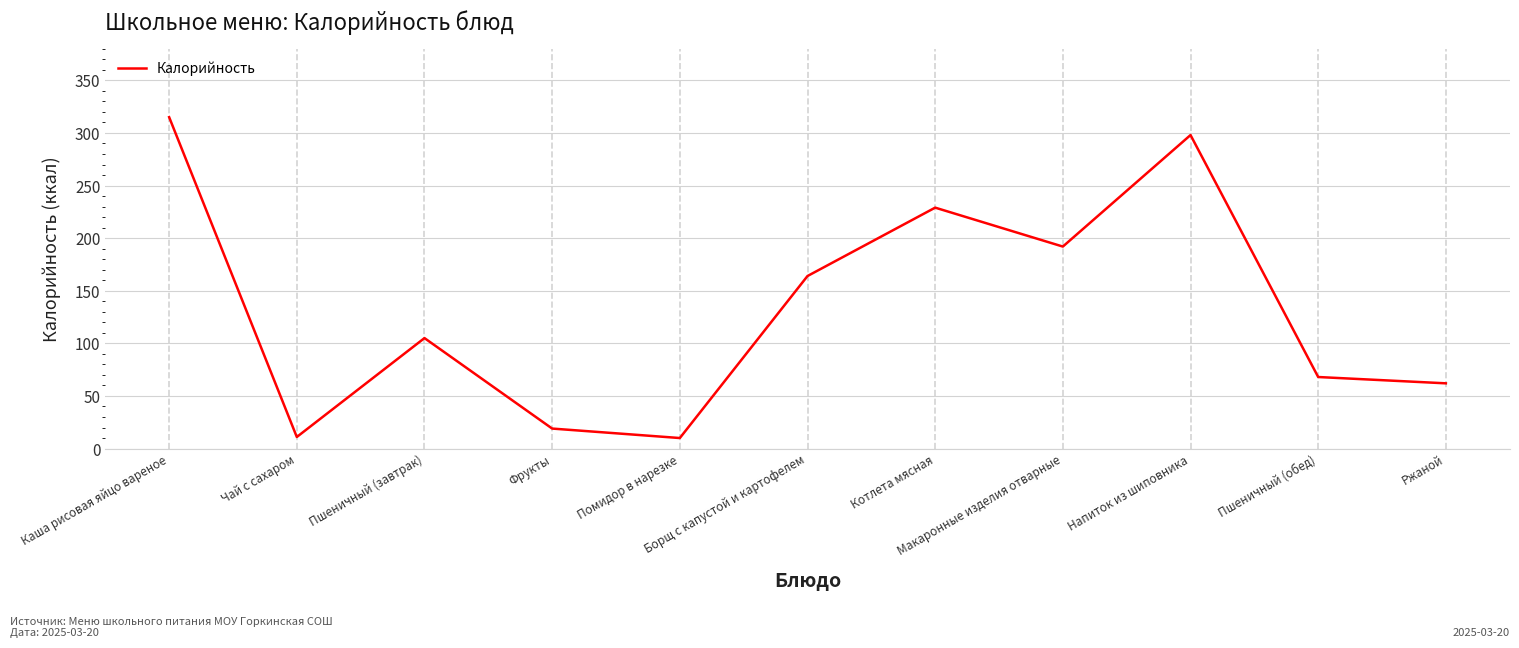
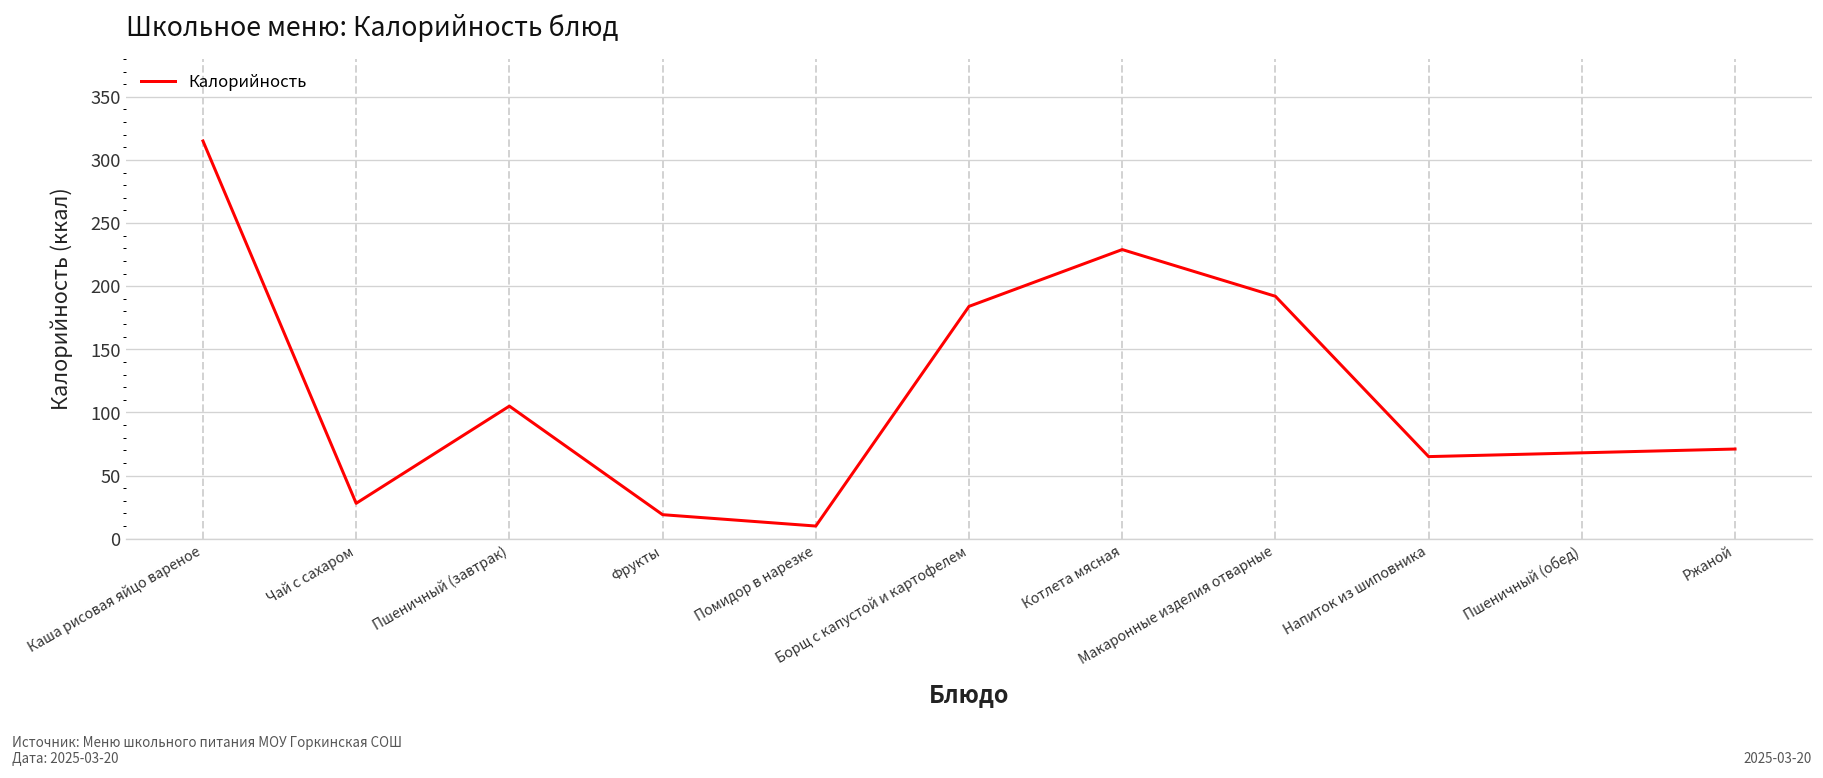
Чай с сахаром: 11 -> 28
Борщ с капустой и картофелем: 164 -> 184
Напиток из шиповника: 298 -> 65
Ржаной: 62 -> 71
